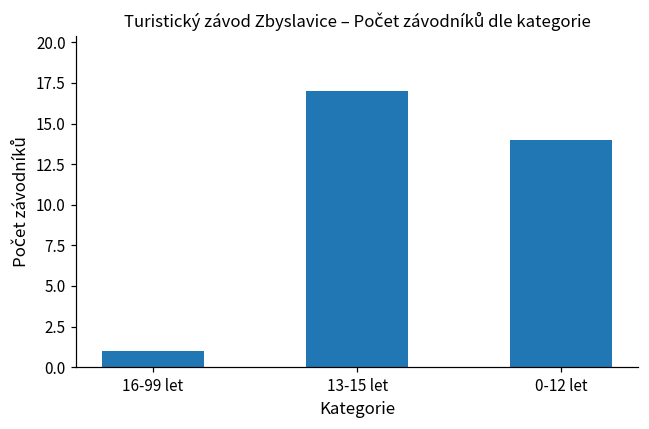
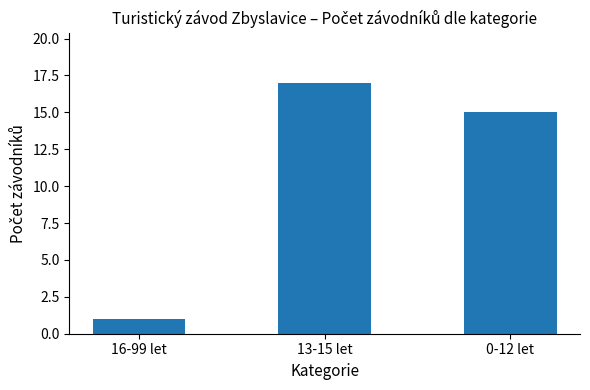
0-12 let: 14 -> 15
